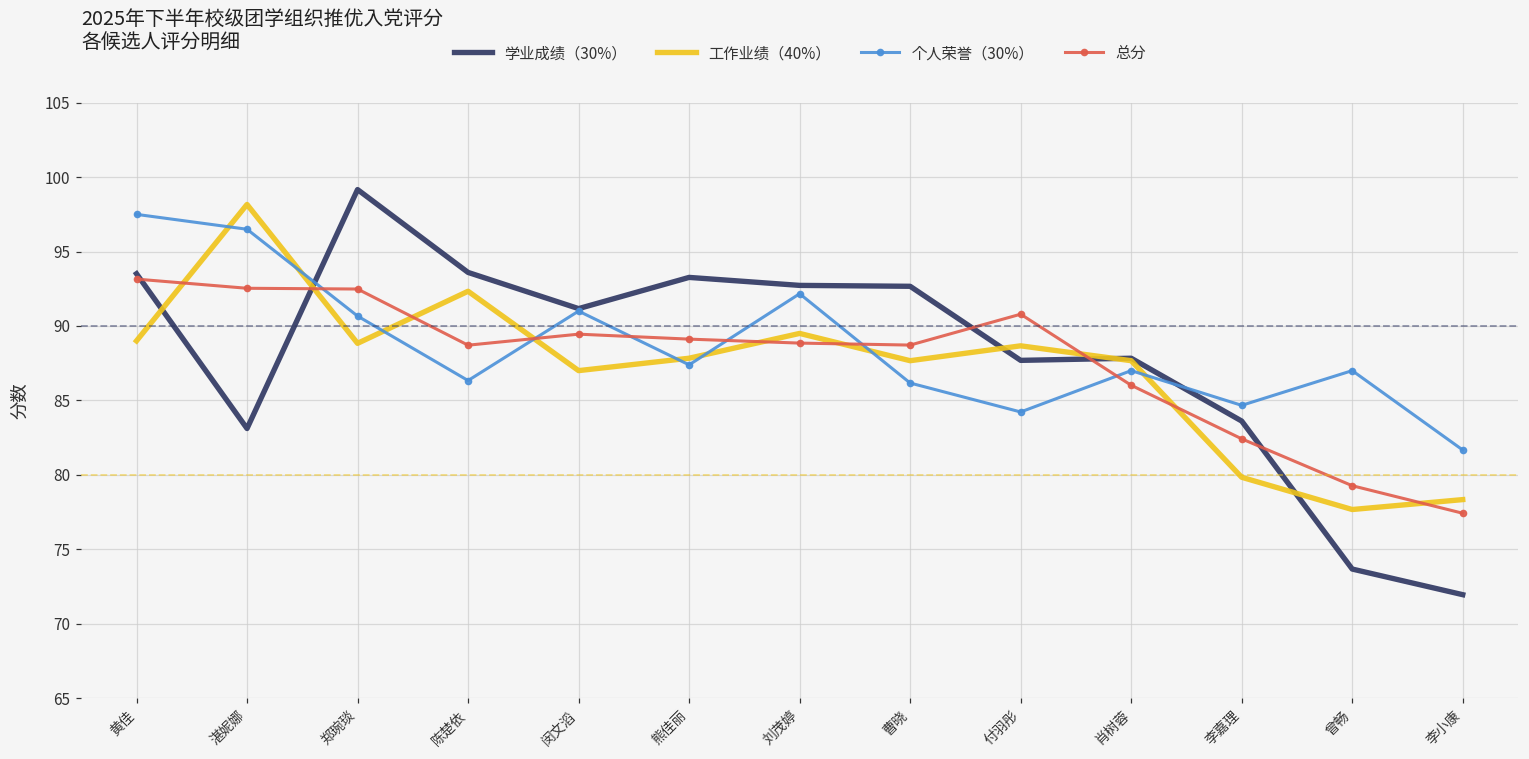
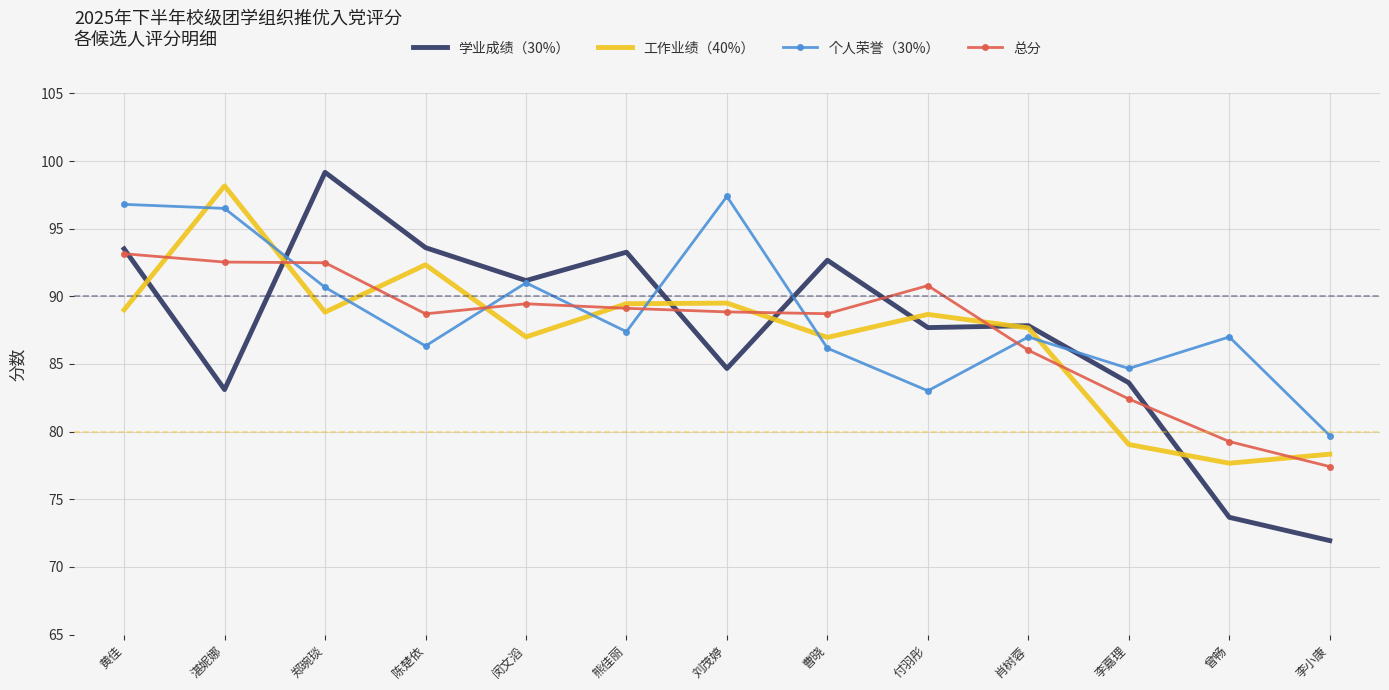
个人荣誉（30%）, 黄佳: 97.5 -> 96.8
工作业绩（40%）, 熊佳丽: 87.8 -> 89.5
学业成绩（30%）, 刘茂婷: 92.7 -> 84.7
个人荣誉（30%）, 刘茂婷: 92.2 -> 97.4
工作业绩（40%）, 曹晓: 87.7 -> 87.0
个人荣誉（30%）, 付羽彤: 84.2 -> 83.0
工作业绩（40%）, 李嘉理: 79.8 -> 79.0
个人荣誉（30%）, 李小康: 81.7 -> 79.7
